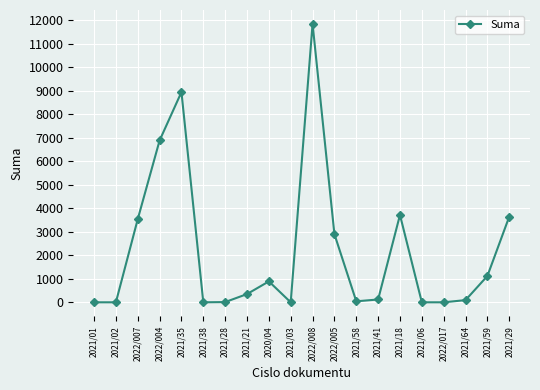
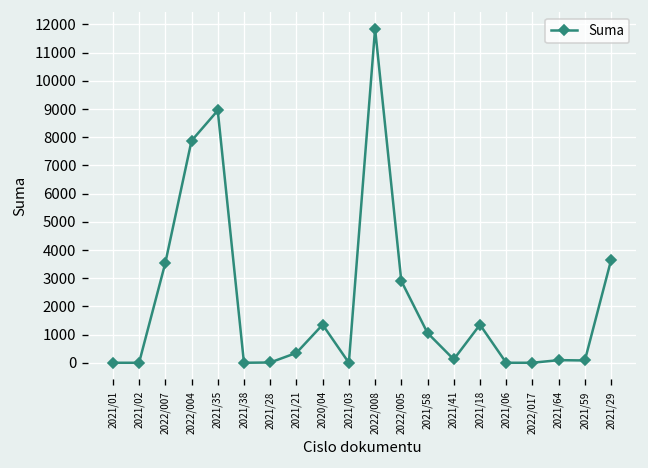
2022/004: 6900 -> 7900
2020/04: 900 -> 1400
2021/58: 0 -> 1100
2021/18: 3700 -> 1400
2021/59: 1100 -> 100
